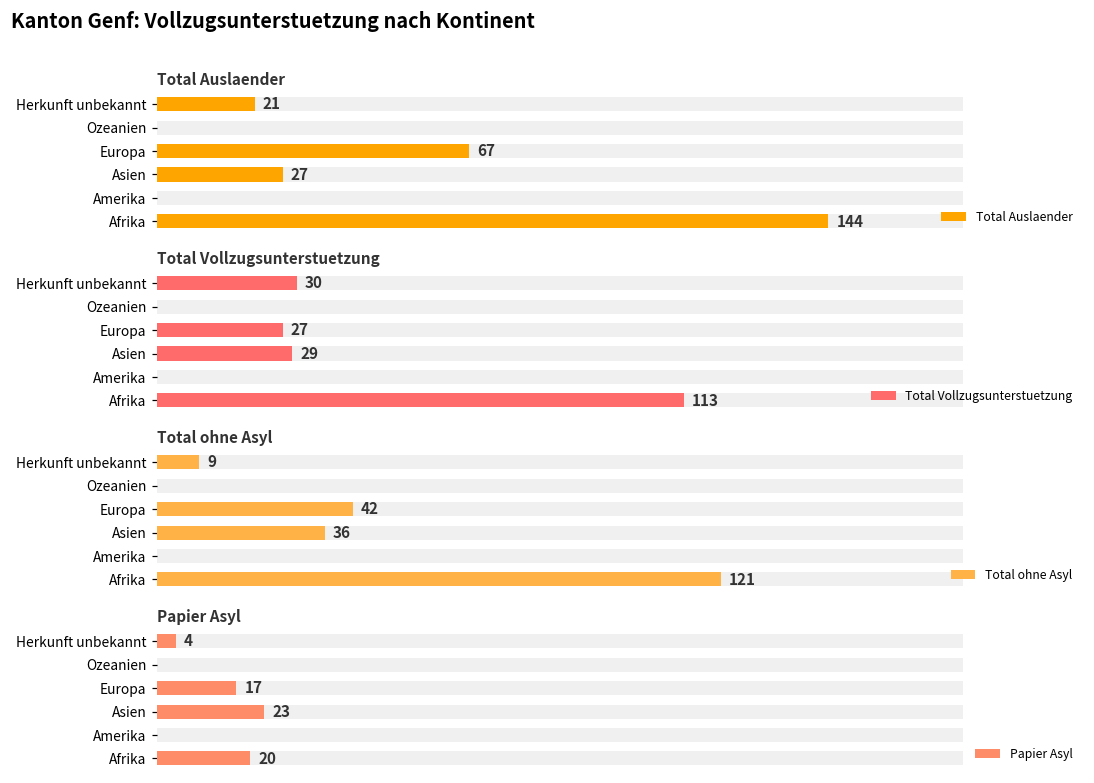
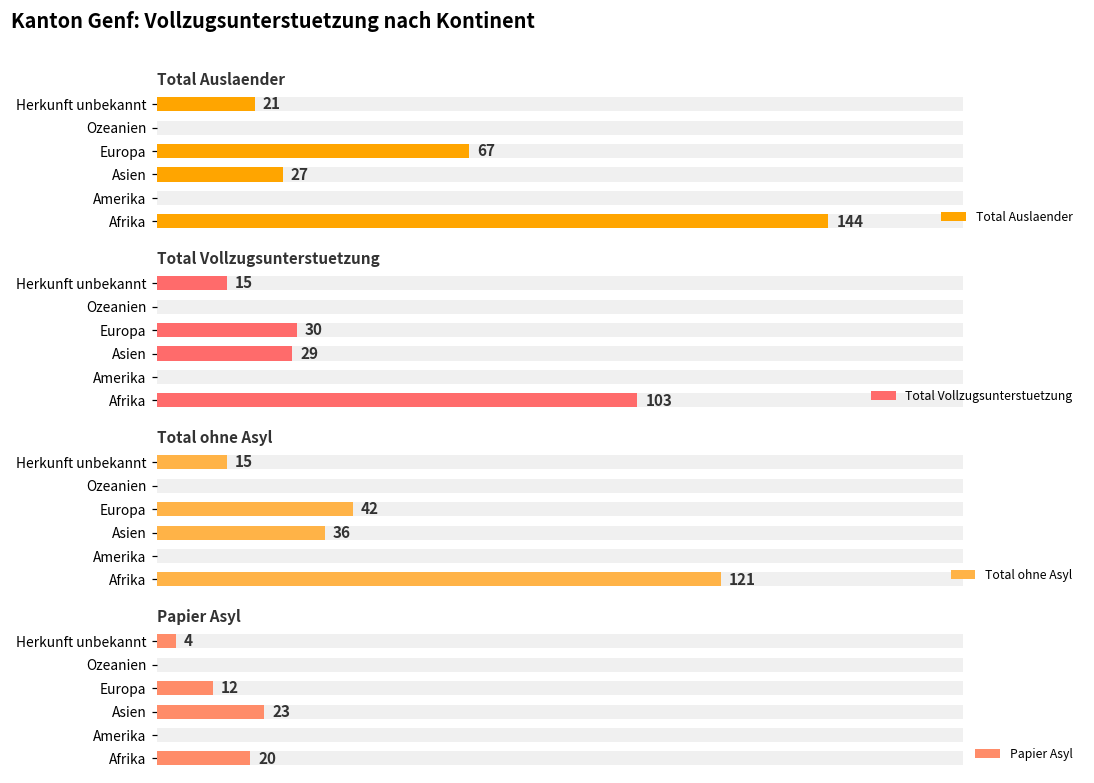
Total Vollzugsunterstuetzung, Total Vollzugsunterstuetzung, Herkunft unbekannt: 30 -> 15
Total Vollzugsunterstuetzung, Total Vollzugsunterstuetzung, Europa: 27 -> 30
Total Vollzugsunterstuetzung, Total Vollzugsunterstuetzung, Afrika: 113 -> 103
Total ohne Asyl, Total ohne Asyl, Herkunft unbekannt: 9 -> 15
Papier Asyl, Papier Asyl, Europa: 17 -> 12
